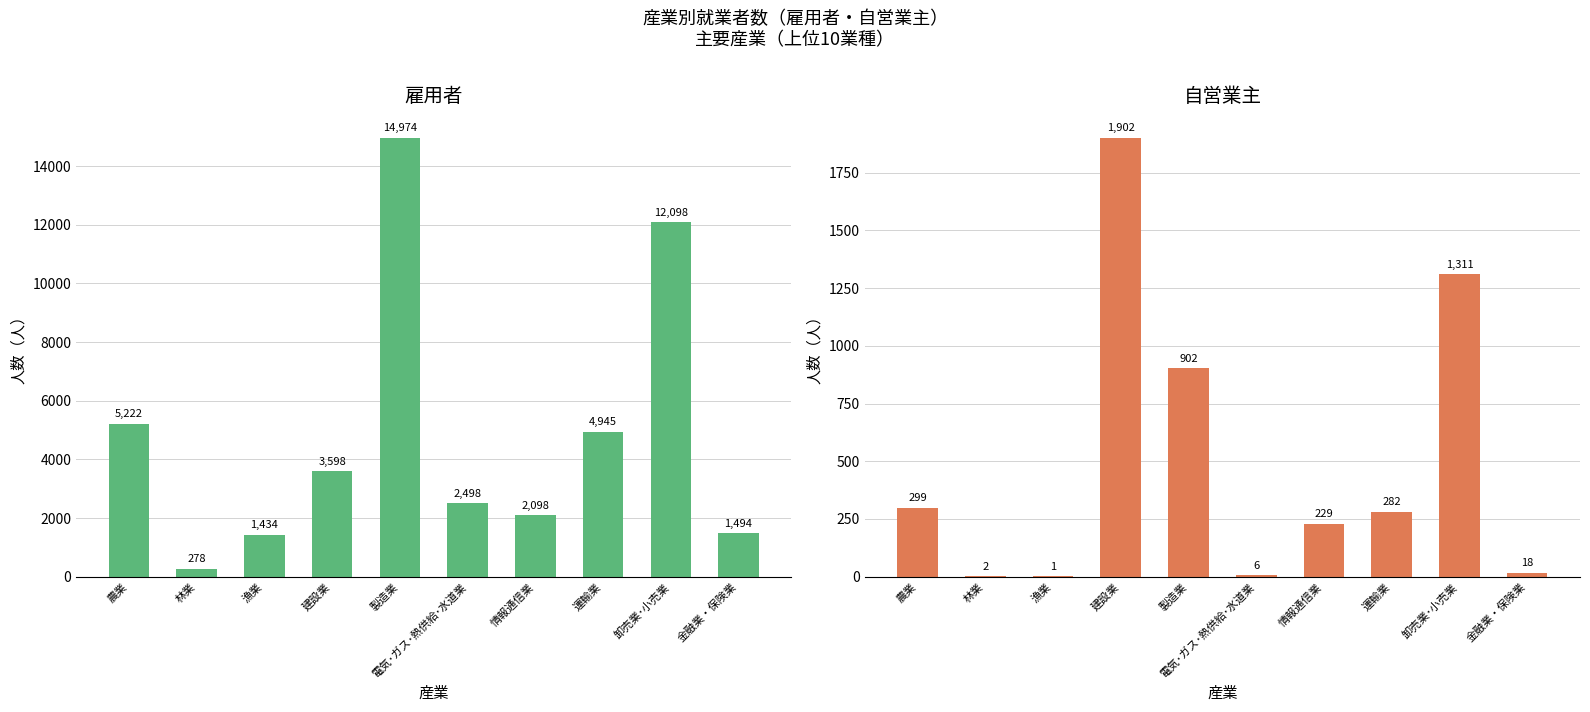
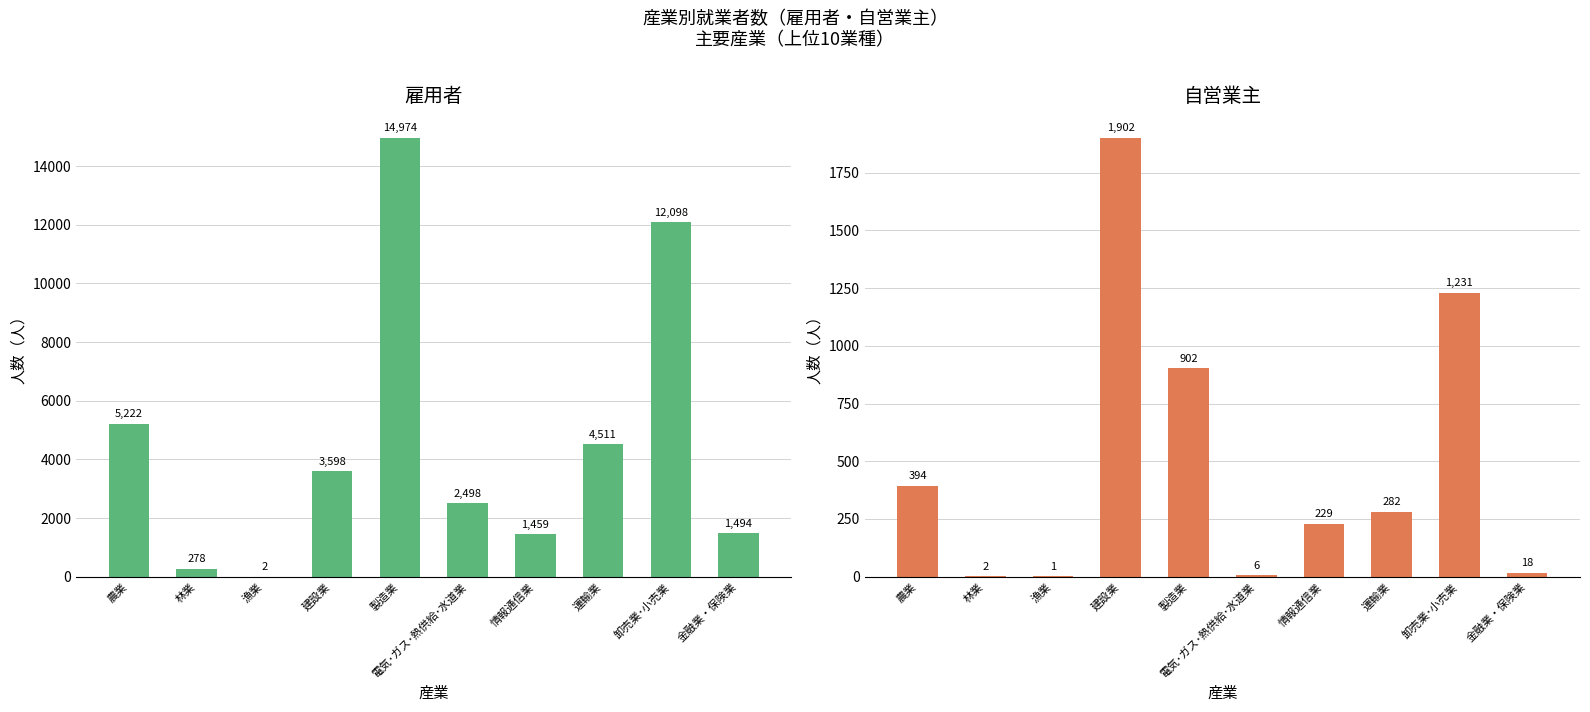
雇用者, 漁業: 1,434 -> 2
雇用者, 情報通信業: 2,098 -> 1,459
雇用者, 運輸業: 4,945 -> 4,511
自営業主, 農業: 299 -> 394
自営業主, 卸売業･小売業: 1,311 -> 1,231
